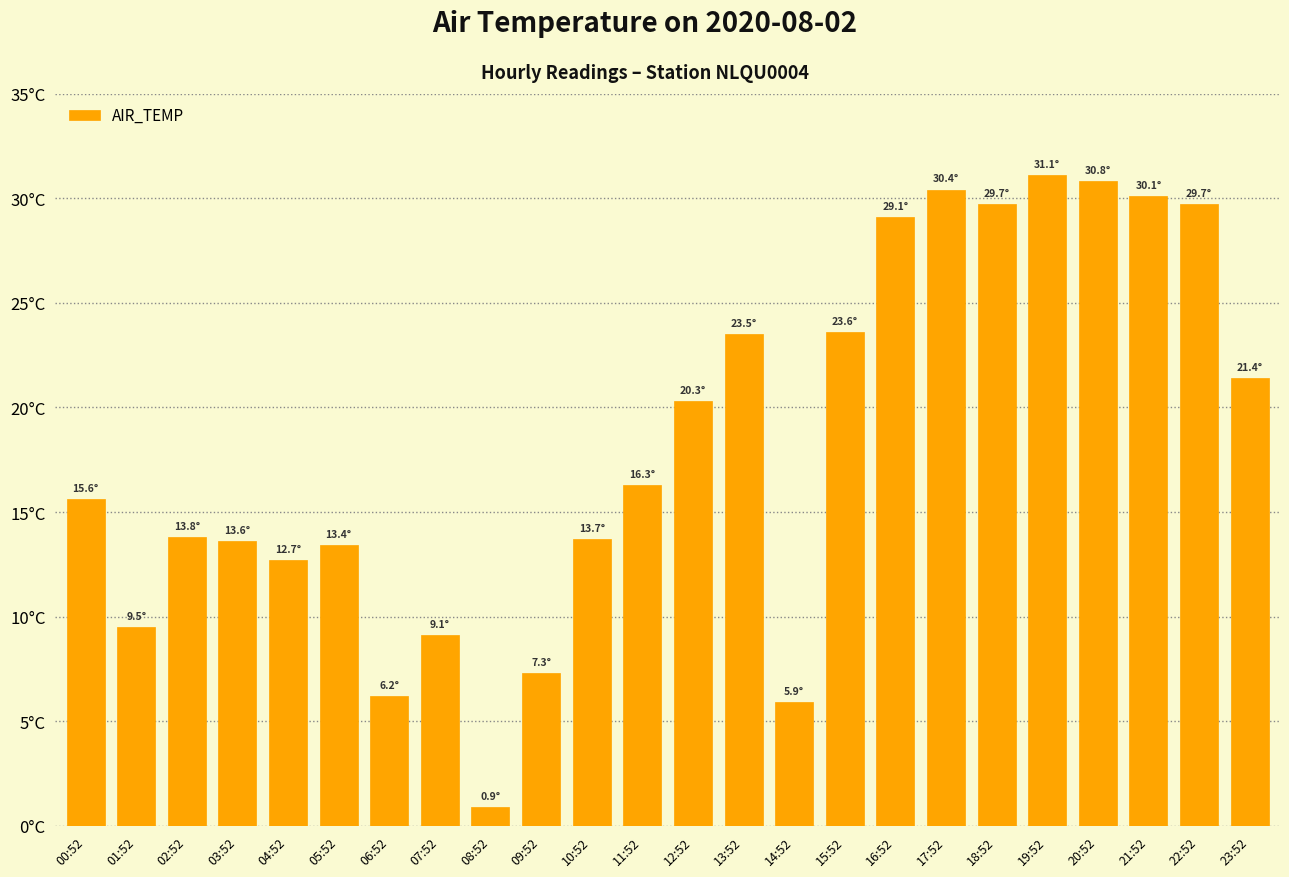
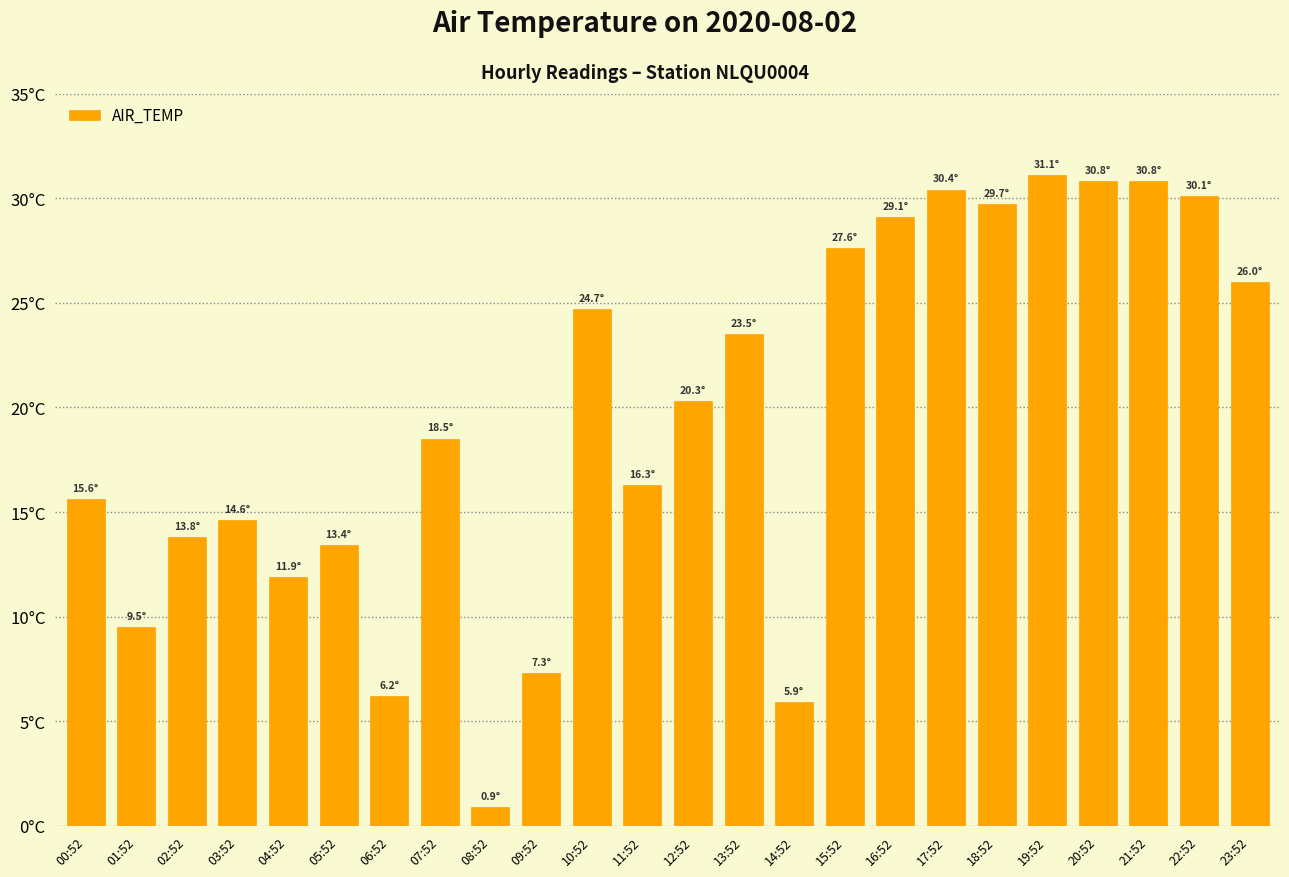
03:52: 13.6° -> 14.6°
04:52: 12.7° -> 11.9°
07:52: 9.1° -> 18.5°
10:52: 13.7° -> 24.7°
15:52: 23.6° -> 27.6°
21:52: 30.1° -> 30.8°
22:52: 29.7° -> 30.1°
23:52: 21.4° -> 26.0°
